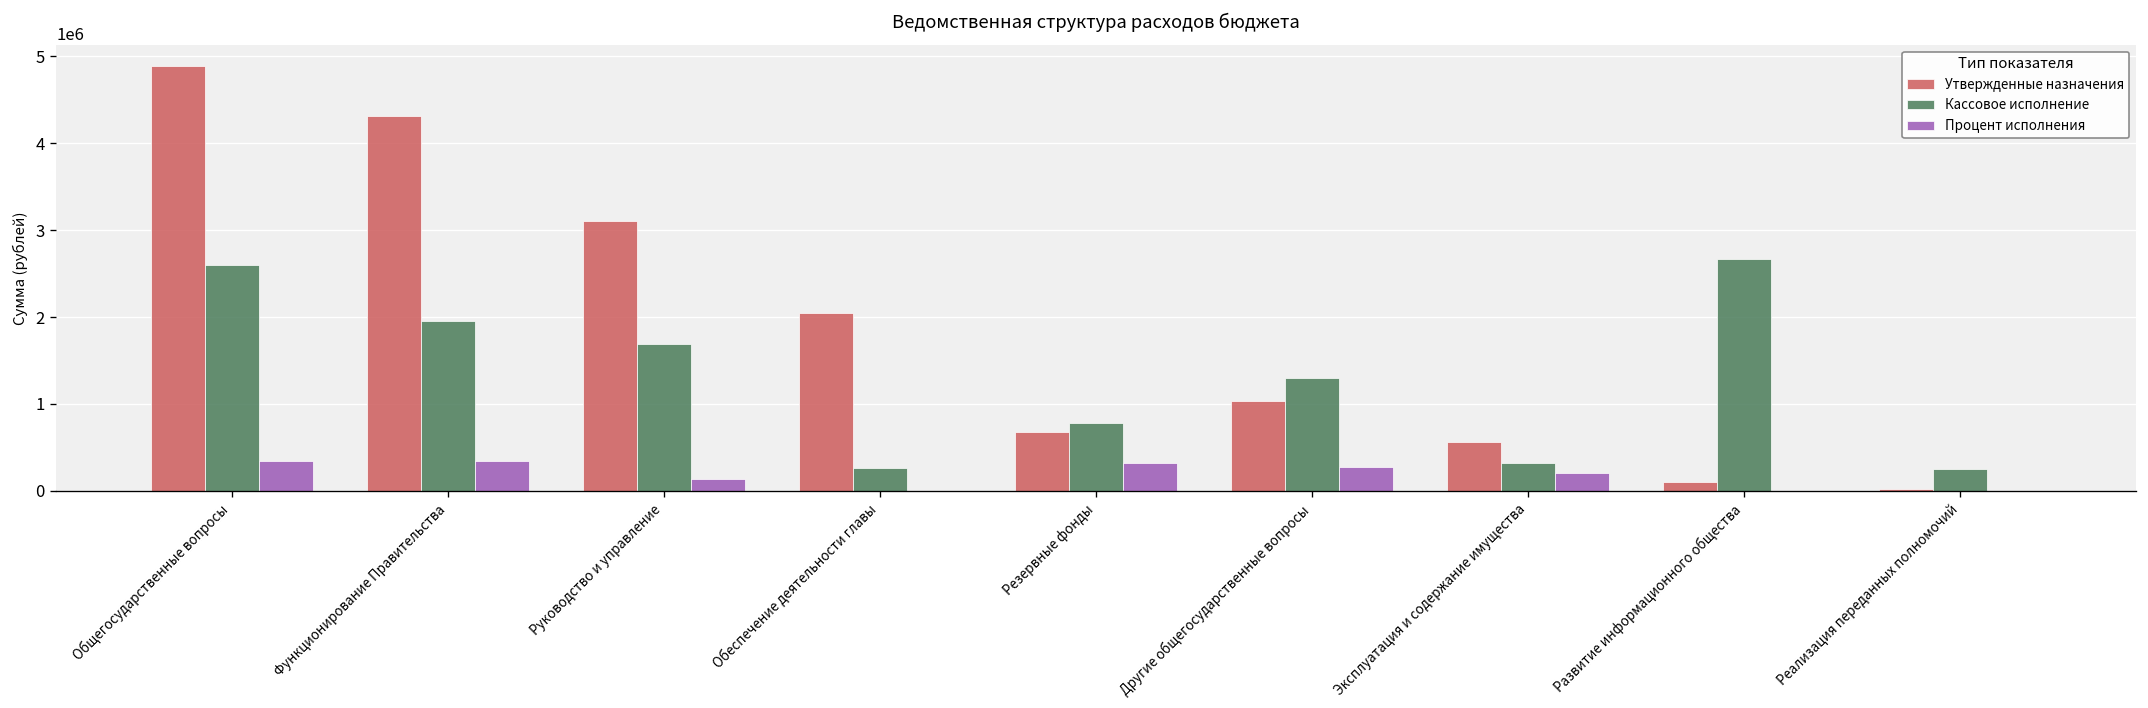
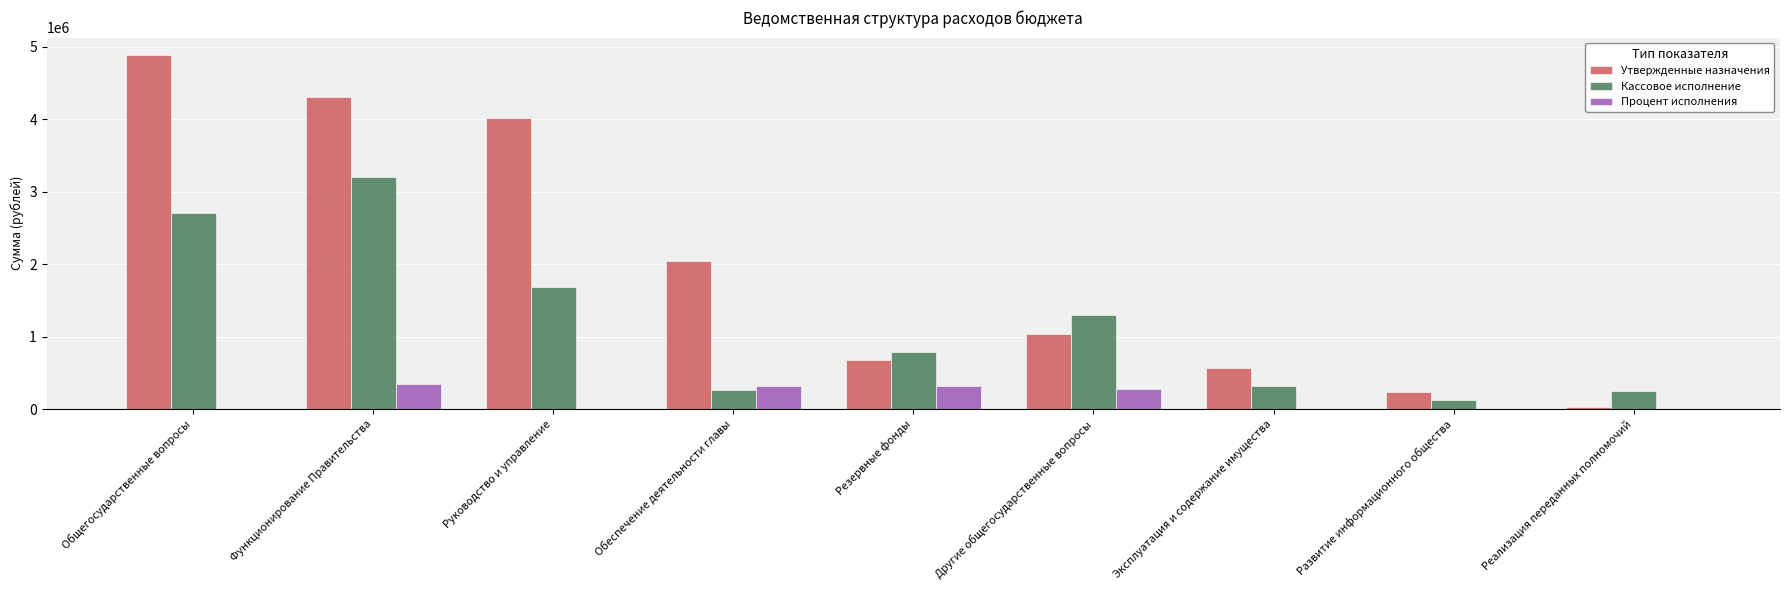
Кассовое исполнение, Общегосударственные вопросы: 2600000 -> 2700000
Процент исполнения, Общегосударственные вопросы: 300000 -> 0
Кассовое исполнение, Функционирование Правительства: 1900000 -> 3200000
Утвержденные назначения, Руководство и управление: 3100000 -> 4000000
Процент исполнения, Руководство и управление: 100000 -> 0
Процент исполнения, Обеспечение деятельности главы: 0 -> 300000
Процент исполнения, Эксплуатация и содержание имущества: 200000 -> 0
Утвержденные назначения, Развитие информационного общества: 100000 -> 200000
Кассовое исполнение, Развитие информационного общества: 2700000 -> 100000
